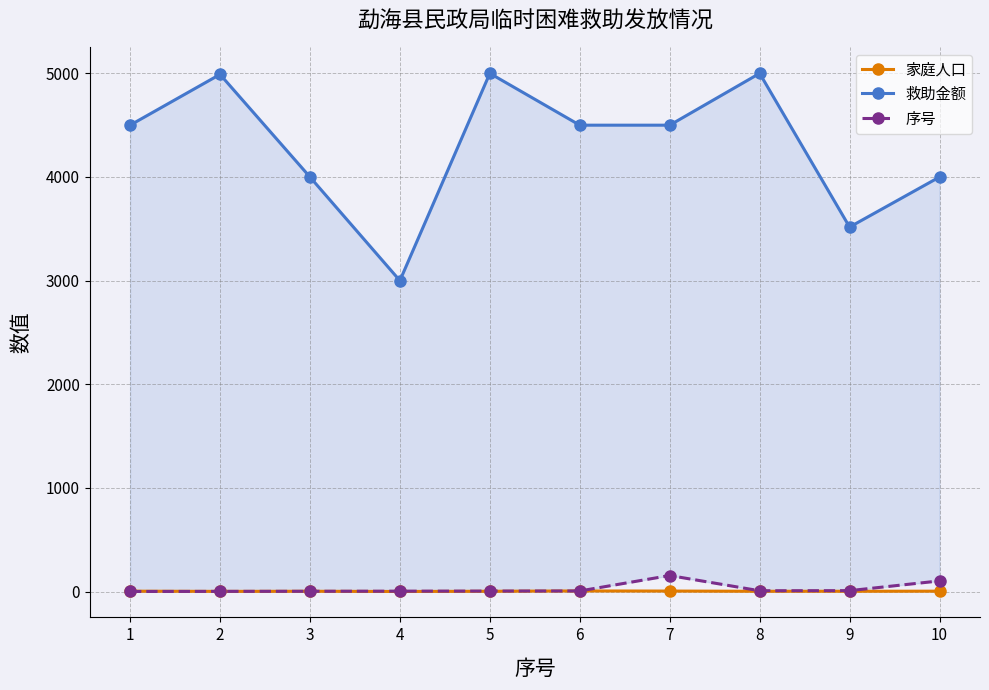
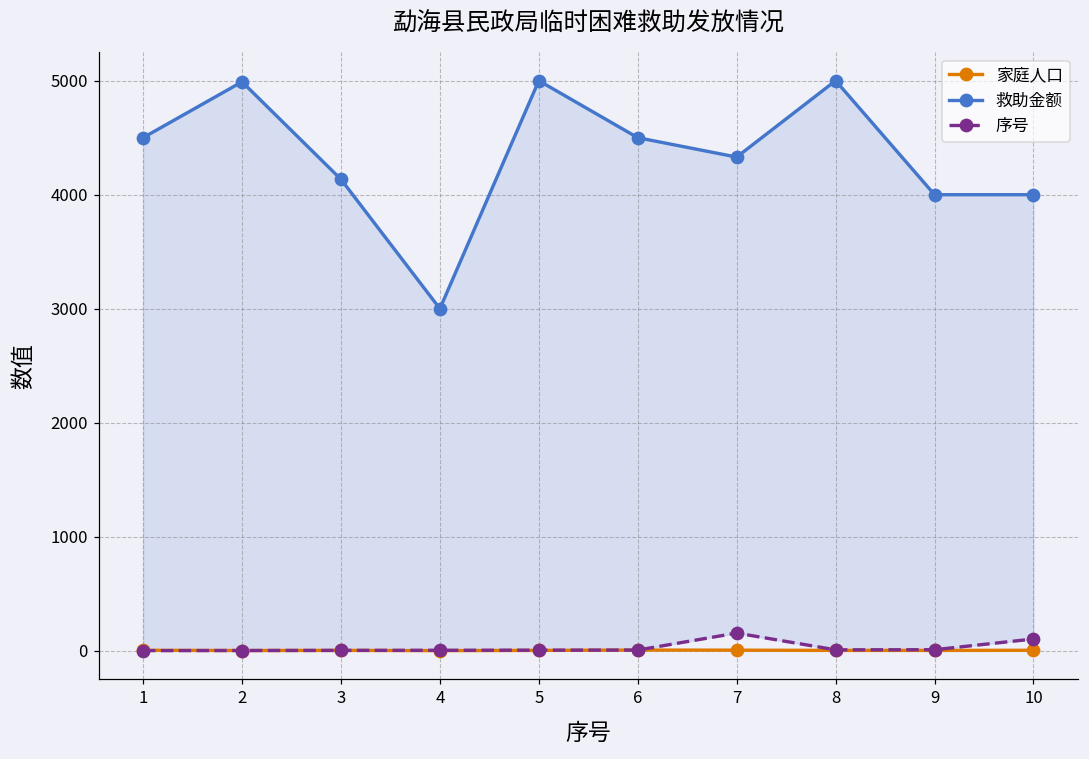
救助金额, 3: 4000 -> 4140
救助金额, 7: 4500 -> 4330
救助金额, 9: 3520 -> 4000
